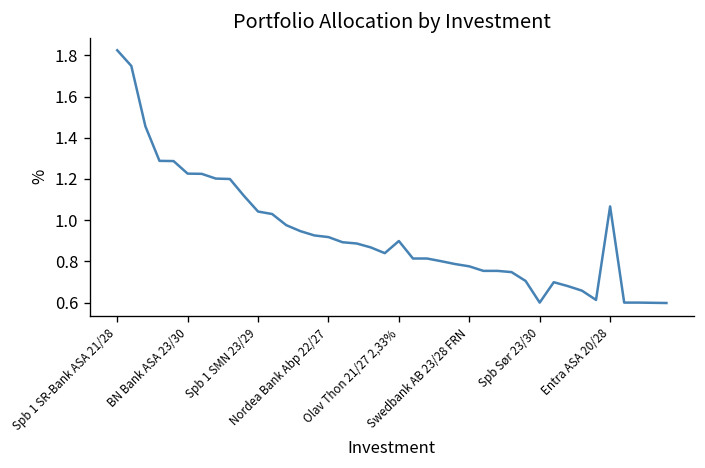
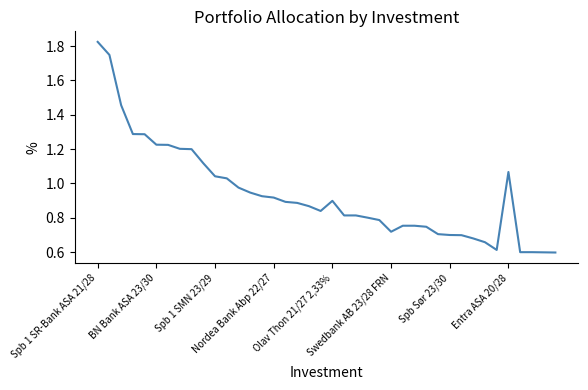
Swedbank AB 23/28 FRN: 0.78 -> 0.72
Spb Sør 23/30: 0.6 -> 0.7
